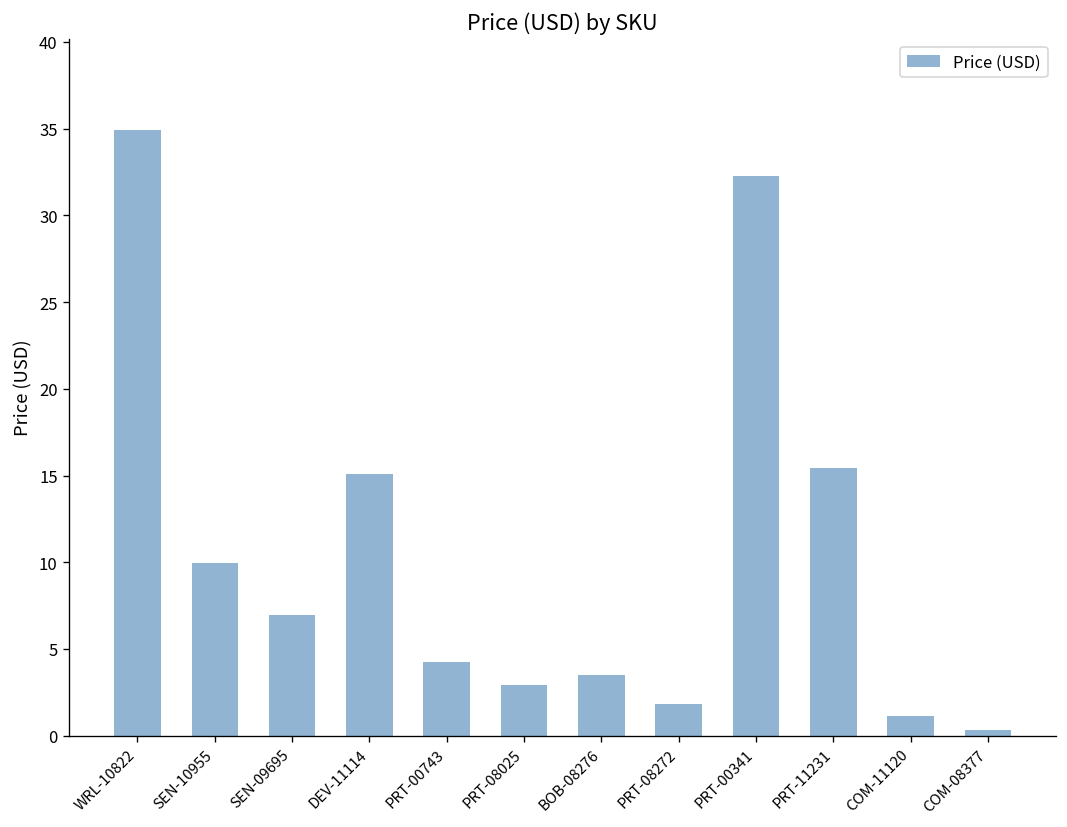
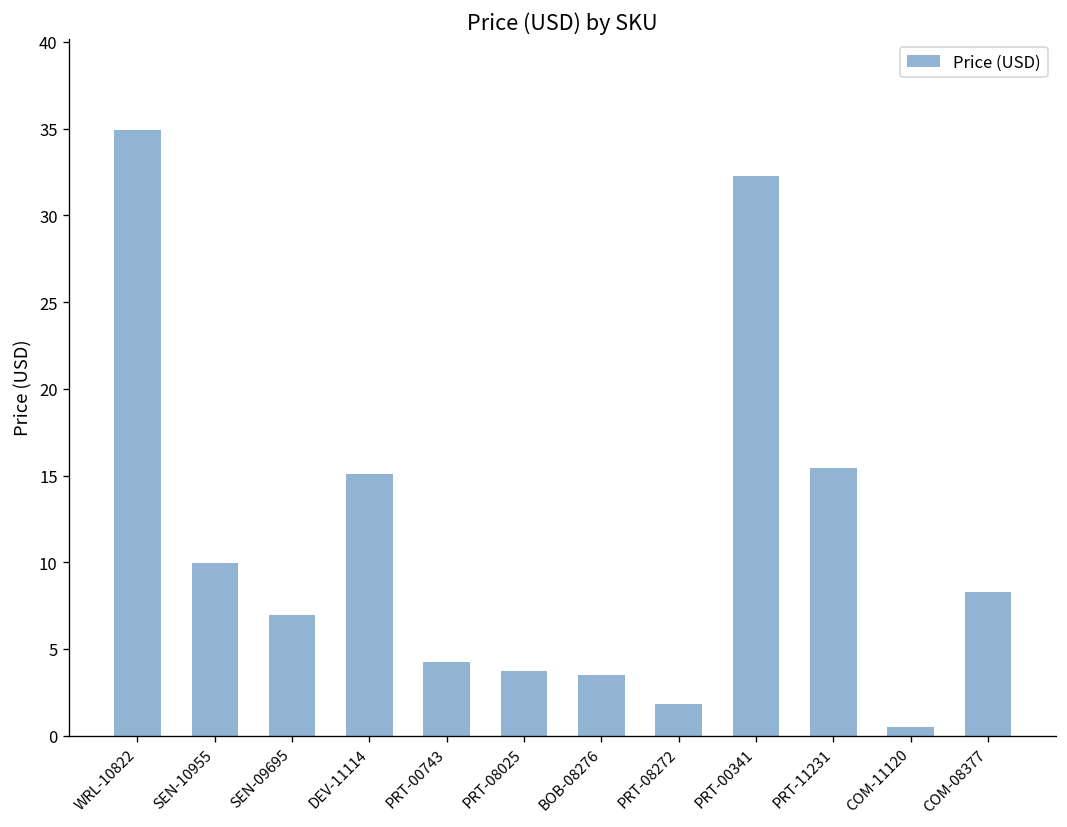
PRT-08025: 3.0 -> 3.8
COM-11120: 1.2 -> 0.5
COM-08377: 0.3 -> 8.3
